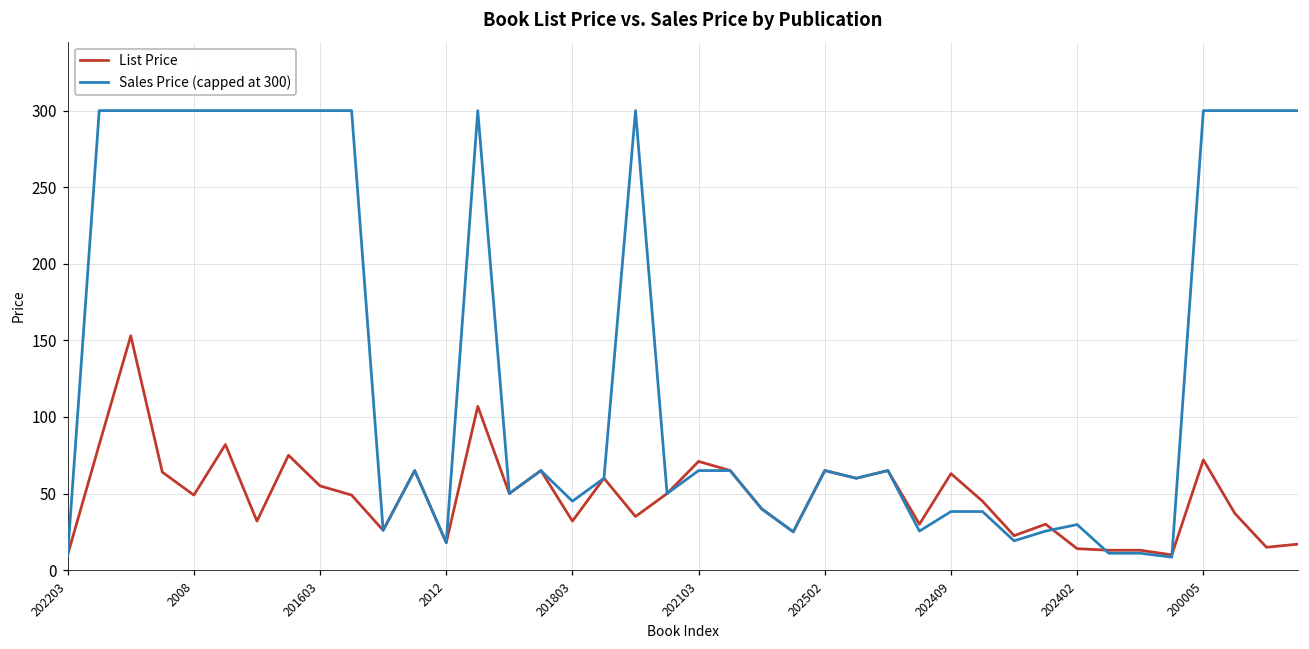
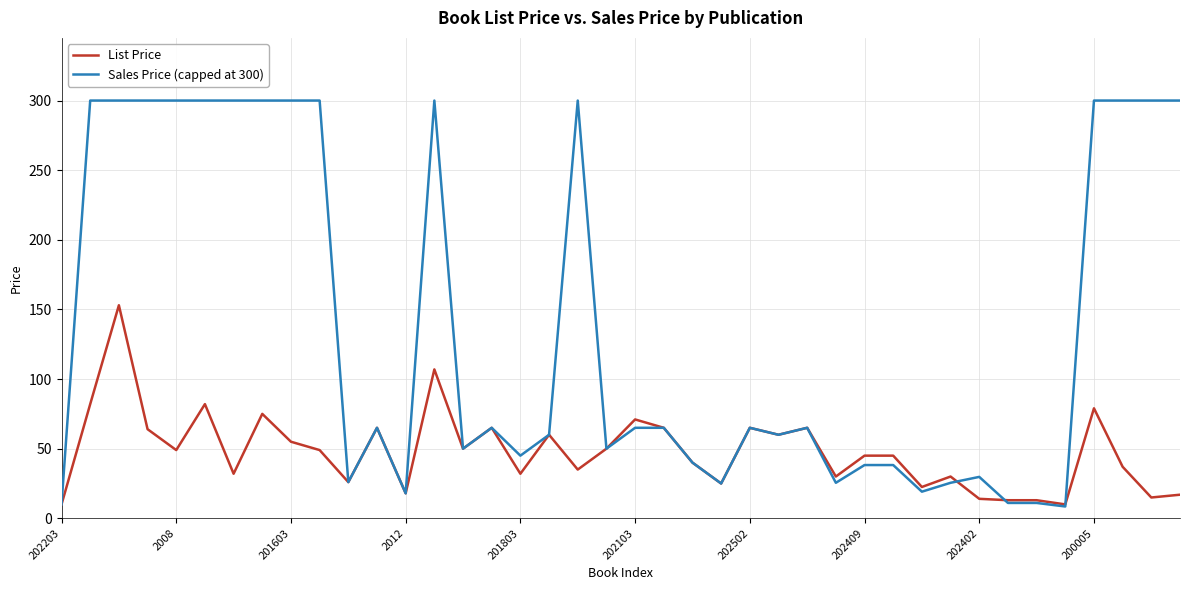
List Price, 202409: 63 -> 45
List Price, 200005: 72 -> 79
